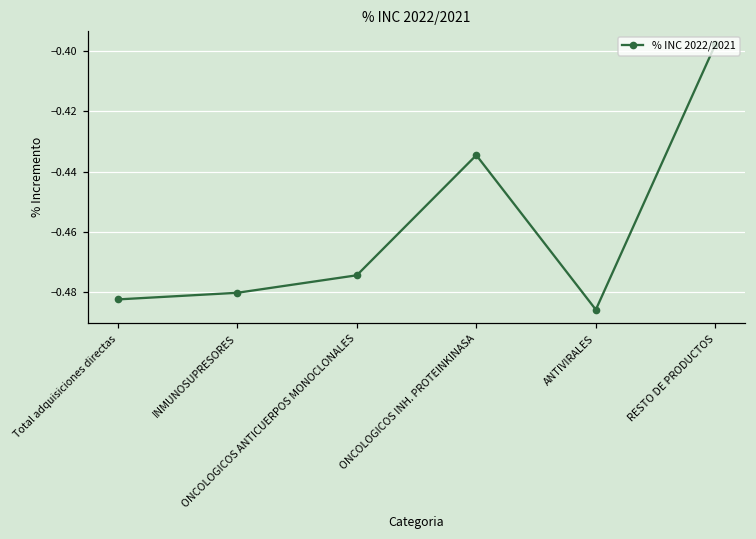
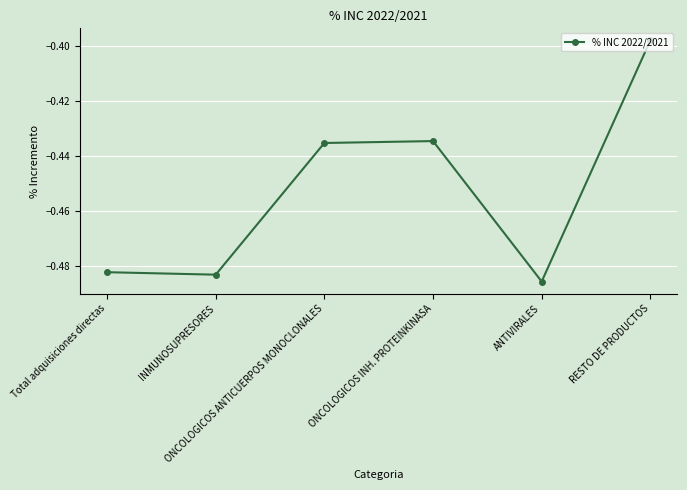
INMUNOSUPRESORES: -0.480 -> -0.483
ONCOLOGICOS ANTICUERPOS MONOCLONALES: -0.474 -> -0.435
